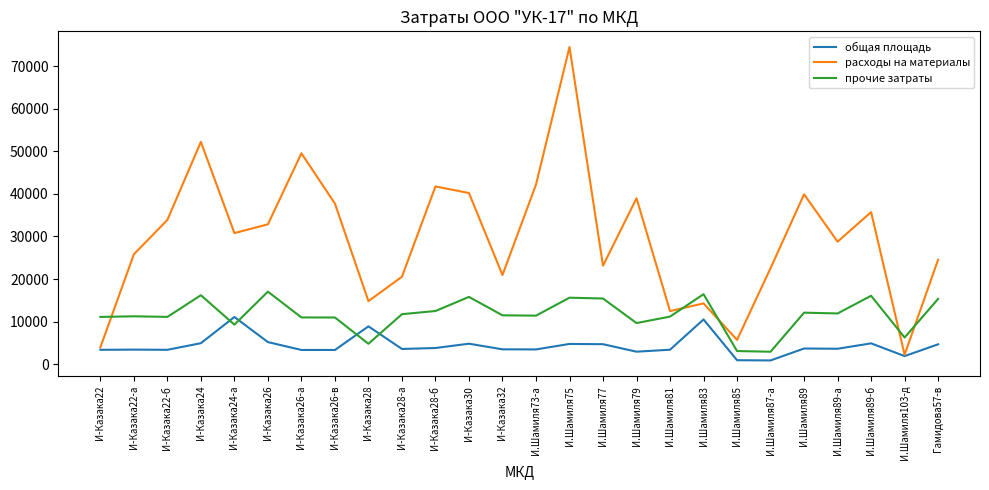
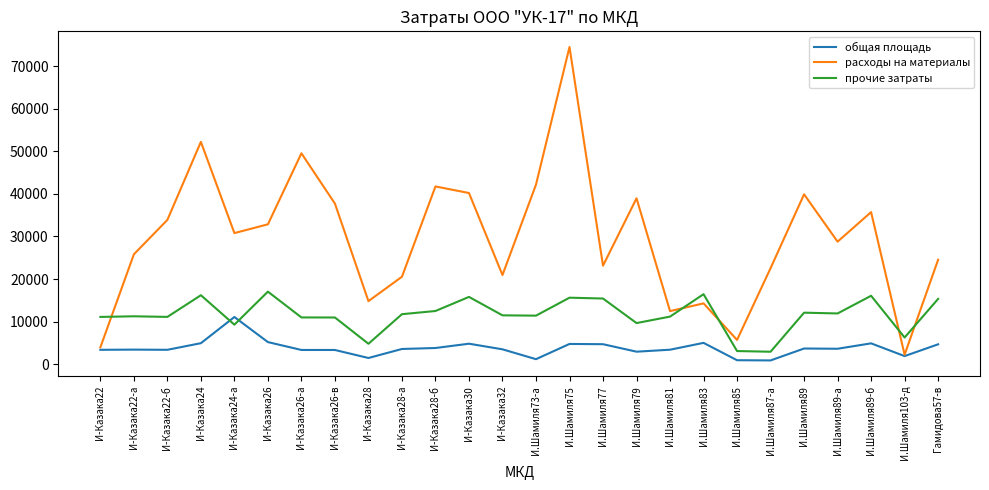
общая площадь, И-Казака28: 9000 -> 1000
общая площадь, И.Шамиля73-а: 3000 -> 1000
общая площадь, И.Шамиля83: 11000 -> 5000
